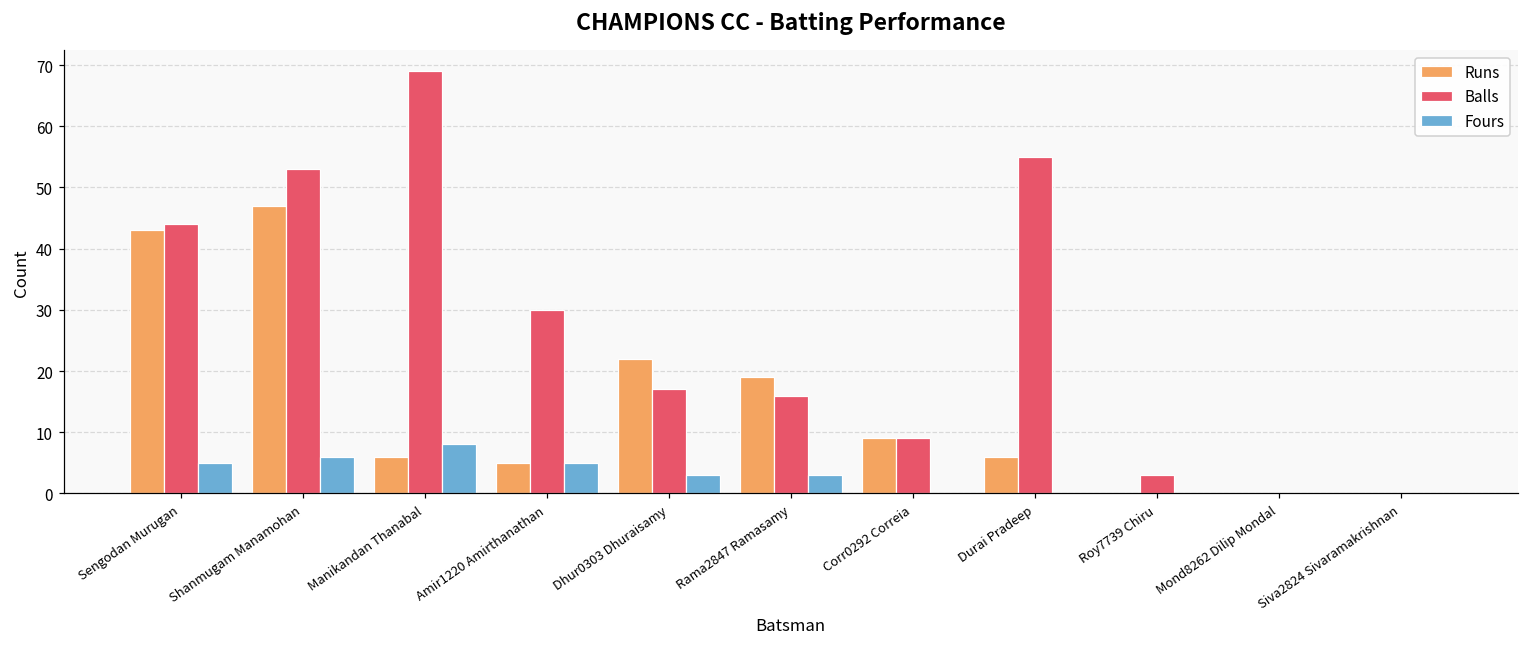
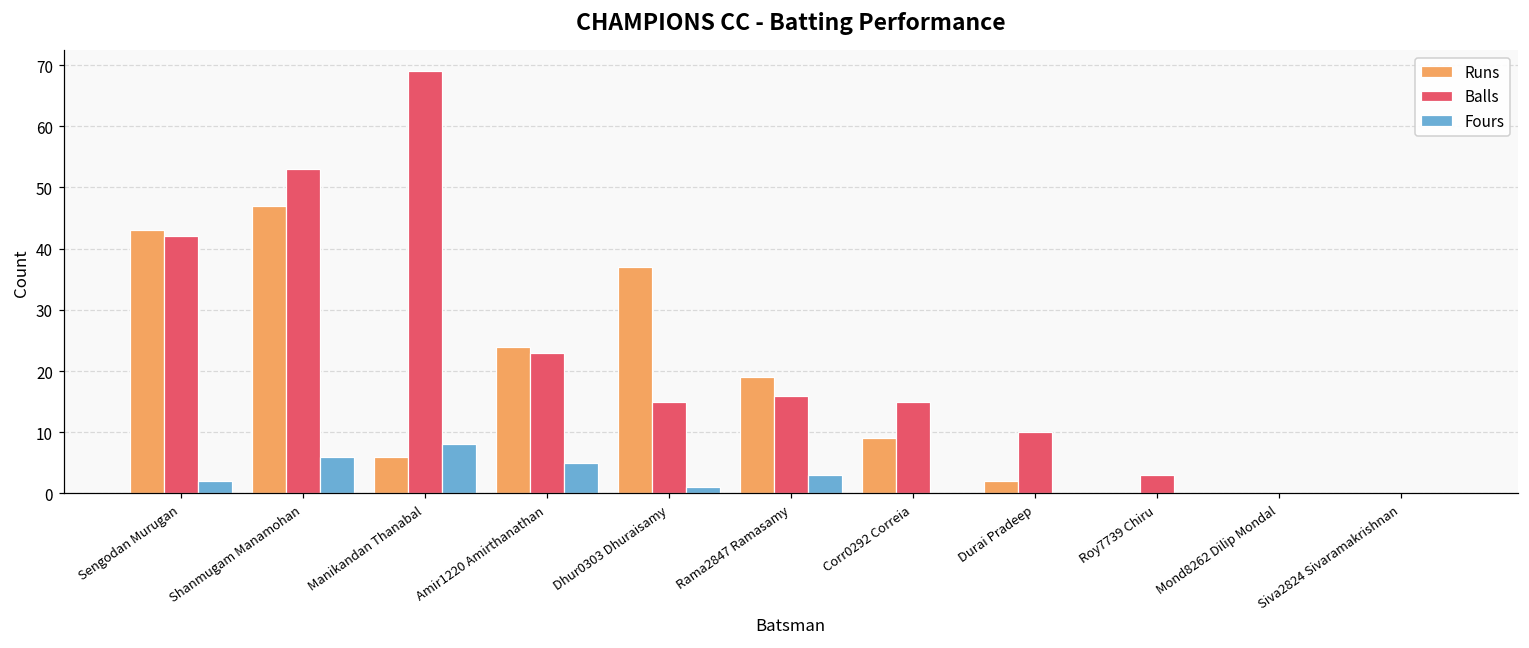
Balls, Sengodan Murugan: 44 -> 42
Fours, Sengodan Murugan: 5 -> 2
Runs, Amir1220 Amirthanathan: 5 -> 24
Balls, Amir1220 Amirthanathan: 30 -> 23
Runs, Dhur0303 Dhuraisamy: 22 -> 37
Balls, Dhur0303 Dhuraisamy: 17 -> 15
Fours, Dhur0303 Dhuraisamy: 3 -> 1
Balls, Corr0292 Correia: 9 -> 15
Runs, Durai Pradeep: 6 -> 2
Balls, Durai Pradeep: 55 -> 10
